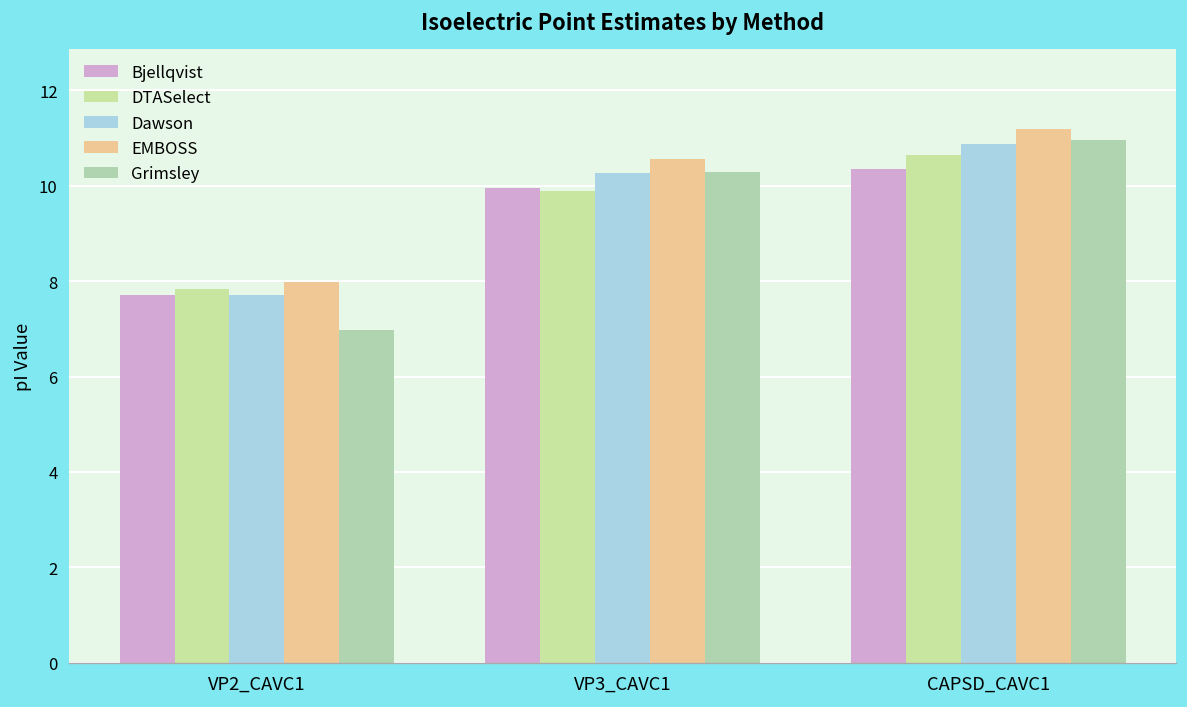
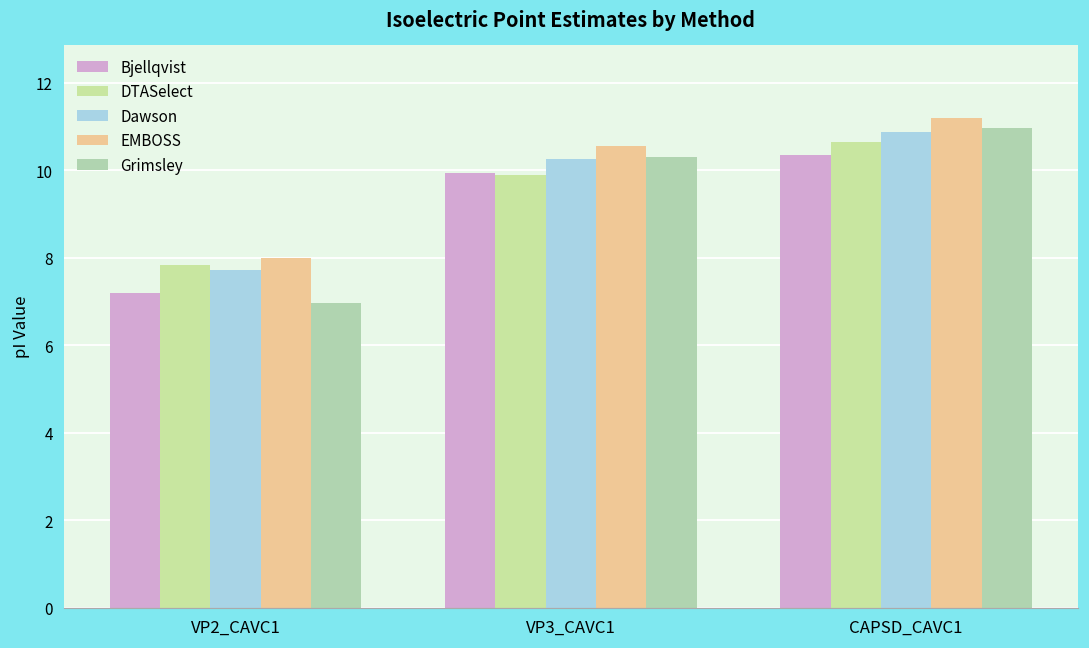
Bjellqvist, VP2_CAVC1: 7.7 -> 7.2
